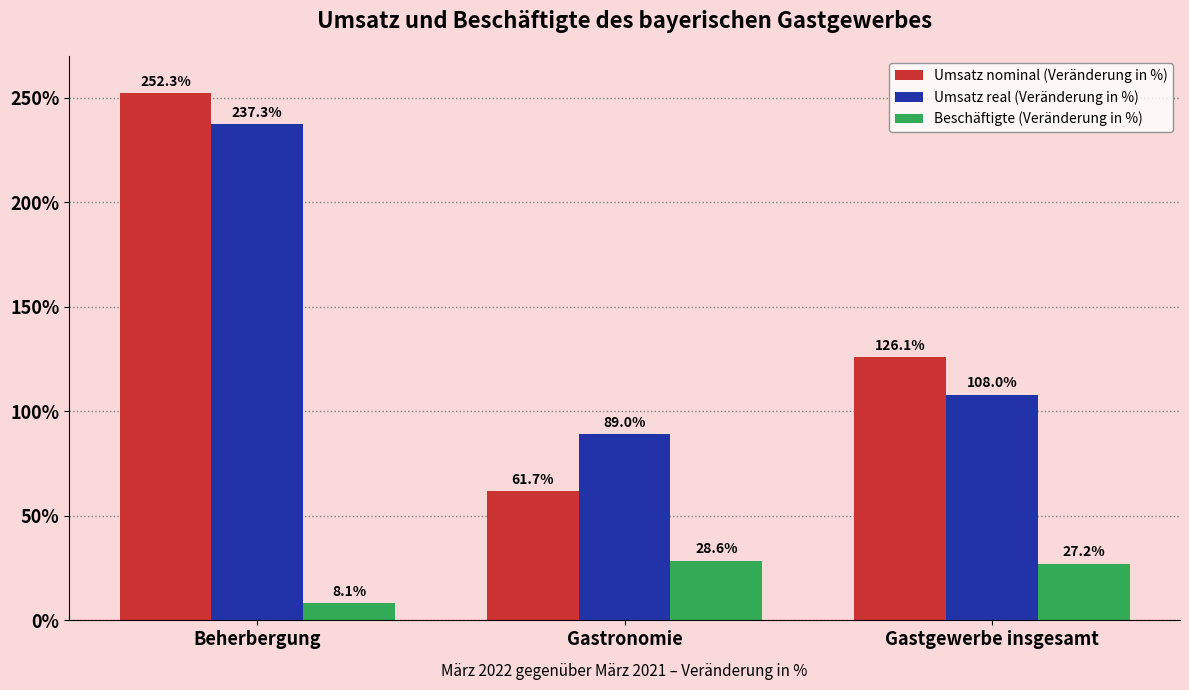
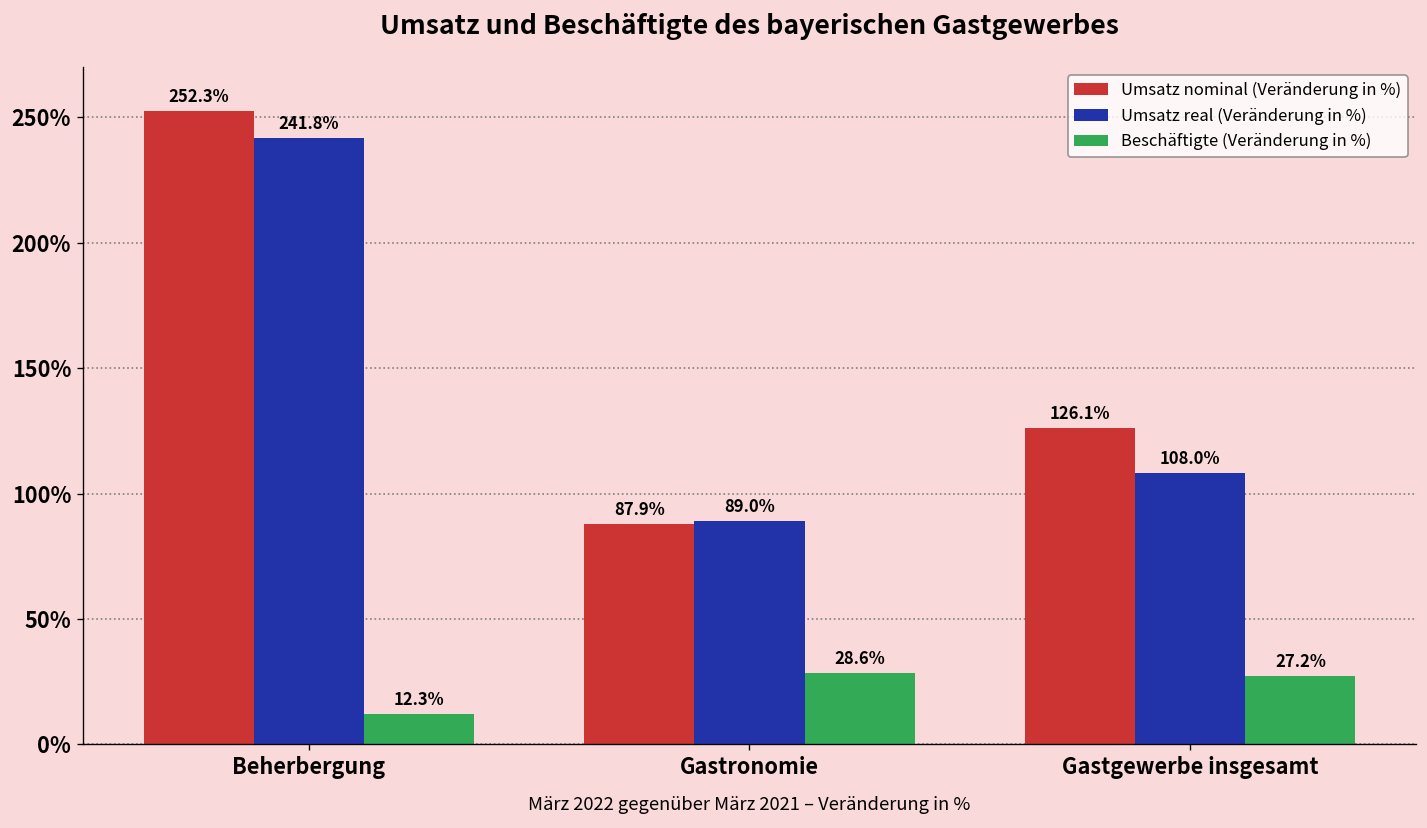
Umsatz real (Veränderung in %), Beherbergung: 237.3% -> 241.8%
Beschäftigte (Veränderung in %), Beherbergung: 8.1% -> 12.3%
Umsatz nominal (Veränderung in %), Gastronomie: 61.7% -> 87.9%
